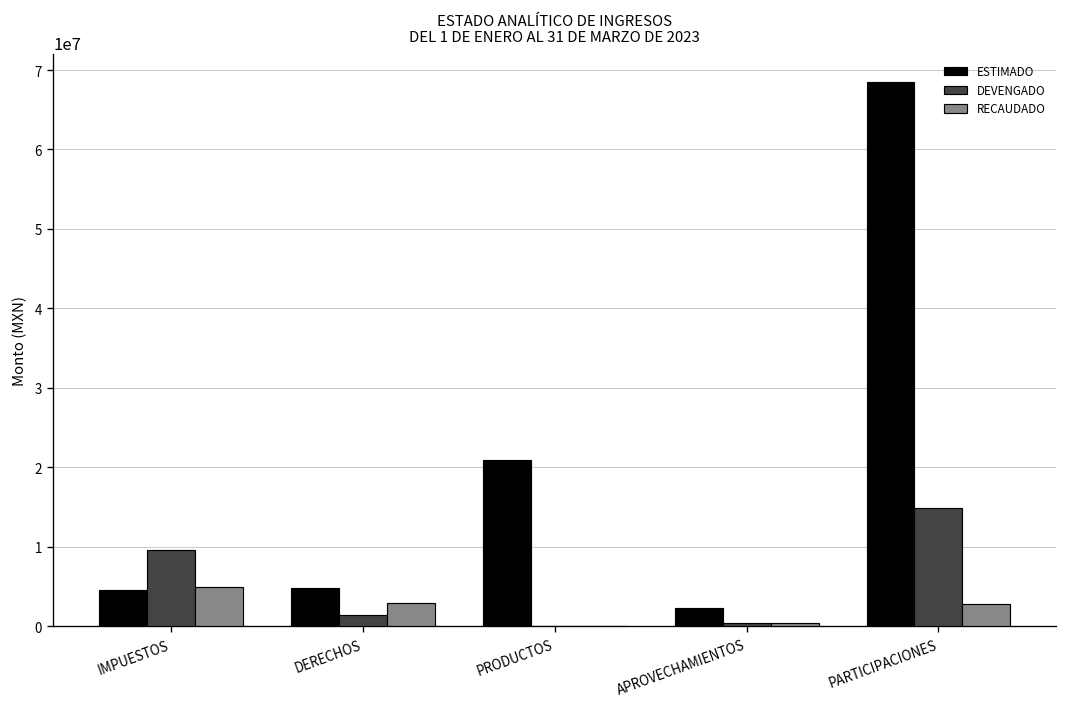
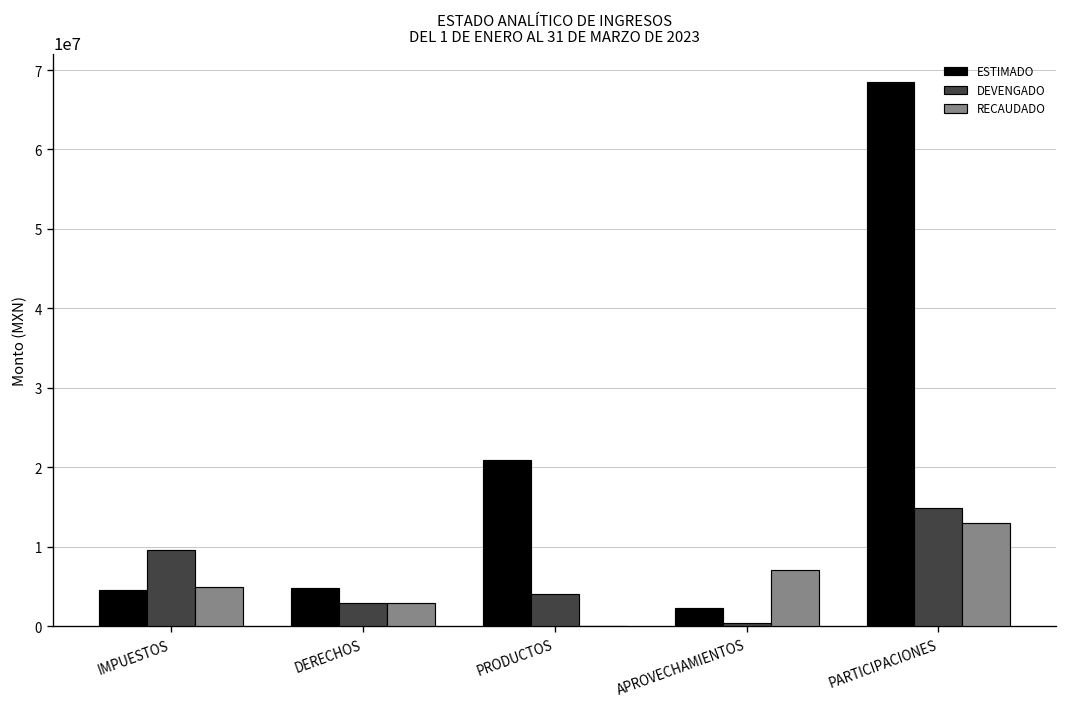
DEVENGADO, DERECHOS: 1000000 -> 3000000
DEVENGADO, PRODUCTOS: 0 -> 4000000
RECAUDADO, APROVECHAMIENTOS: 0 -> 7000000
RECAUDADO, PARTICIPACIONES: 3000000 -> 13000000
